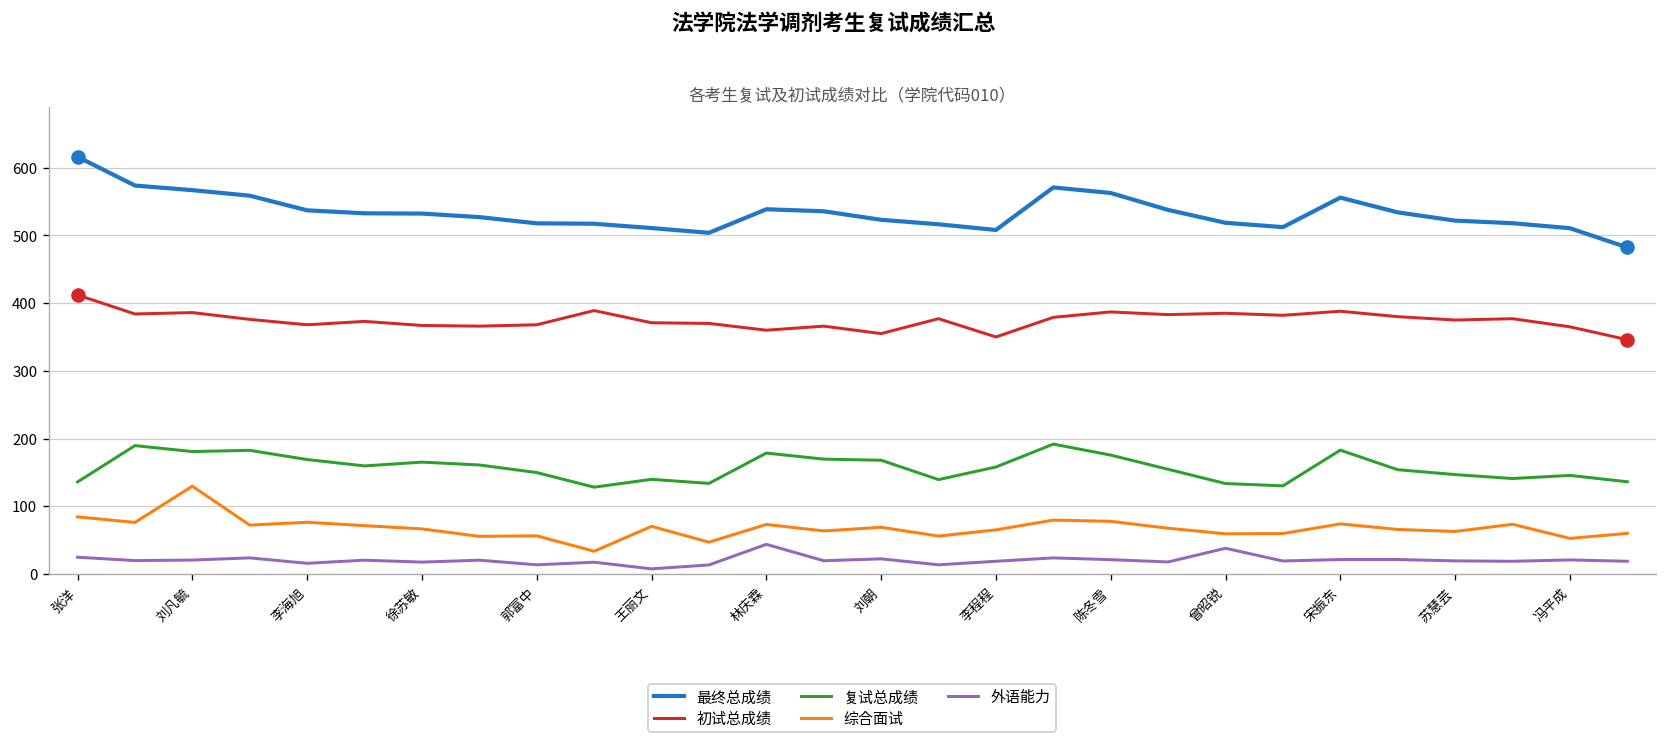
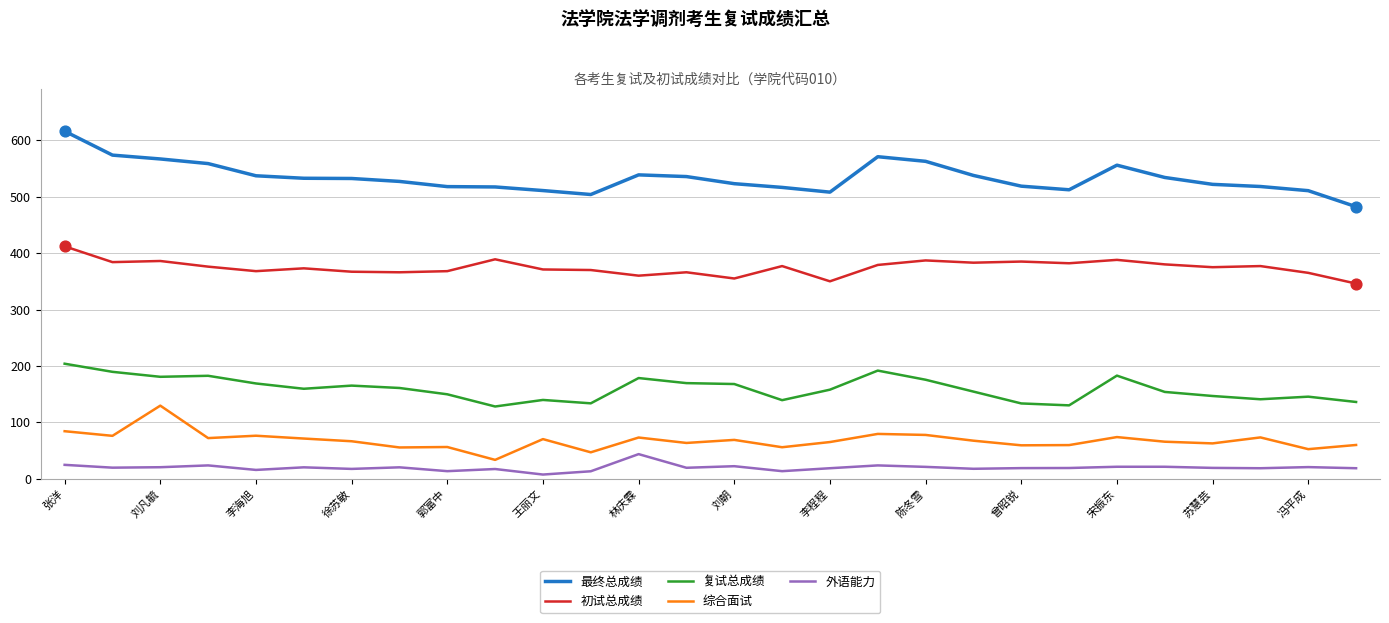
复试总成绩, 张洋: 140 -> 200
外语能力, 曾昭锐: 40 -> 20
